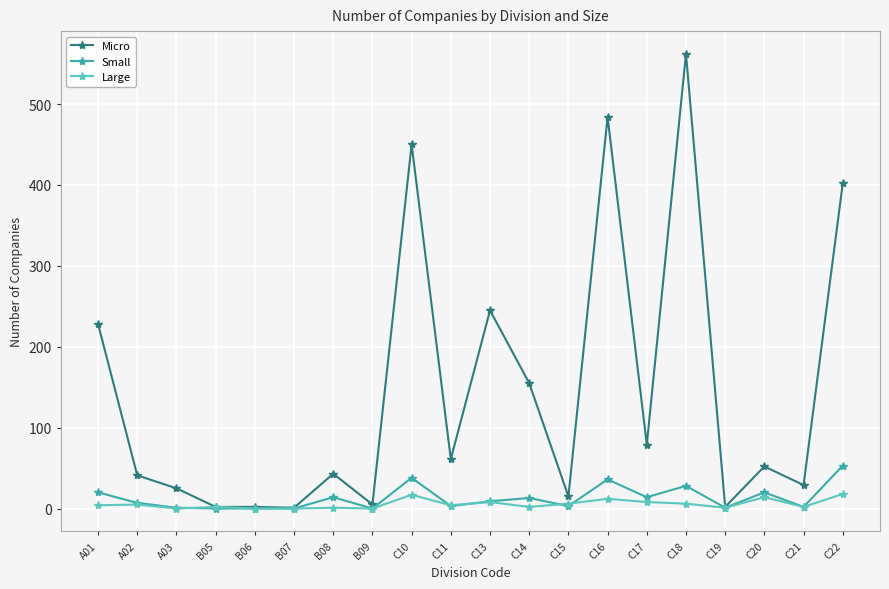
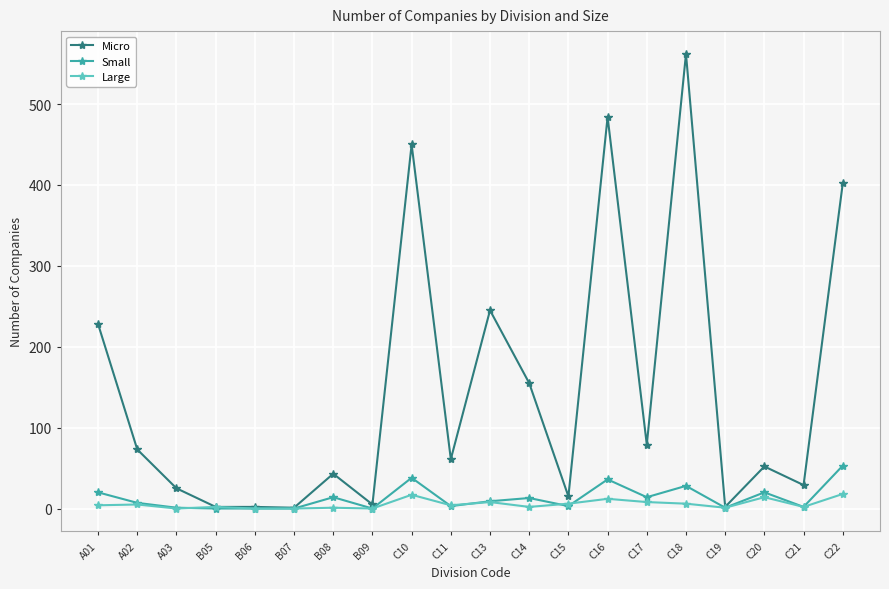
Micro, A02: 40 -> 70
